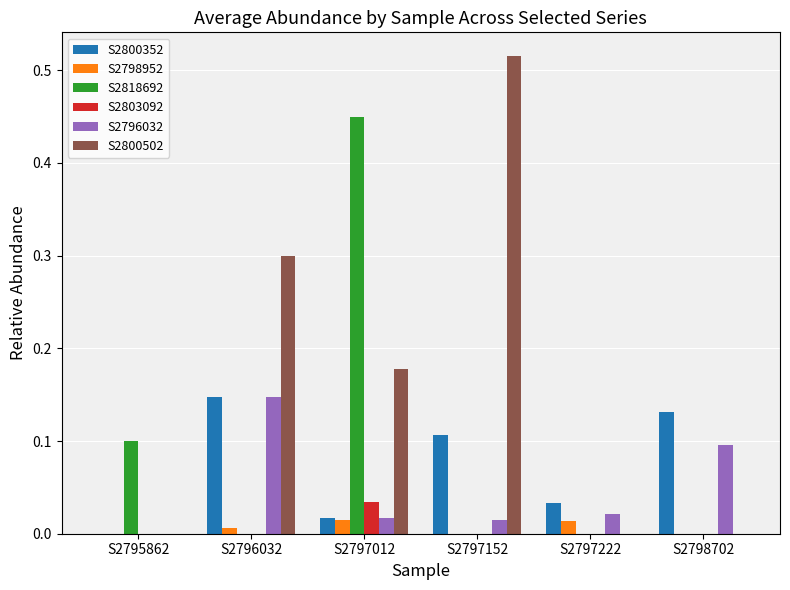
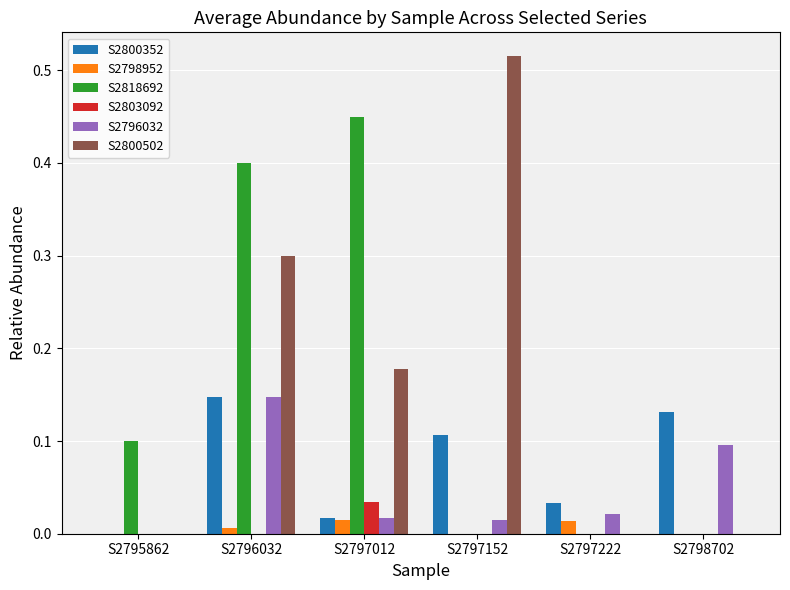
S2818692, S2796032: 0.0 -> 0.4
